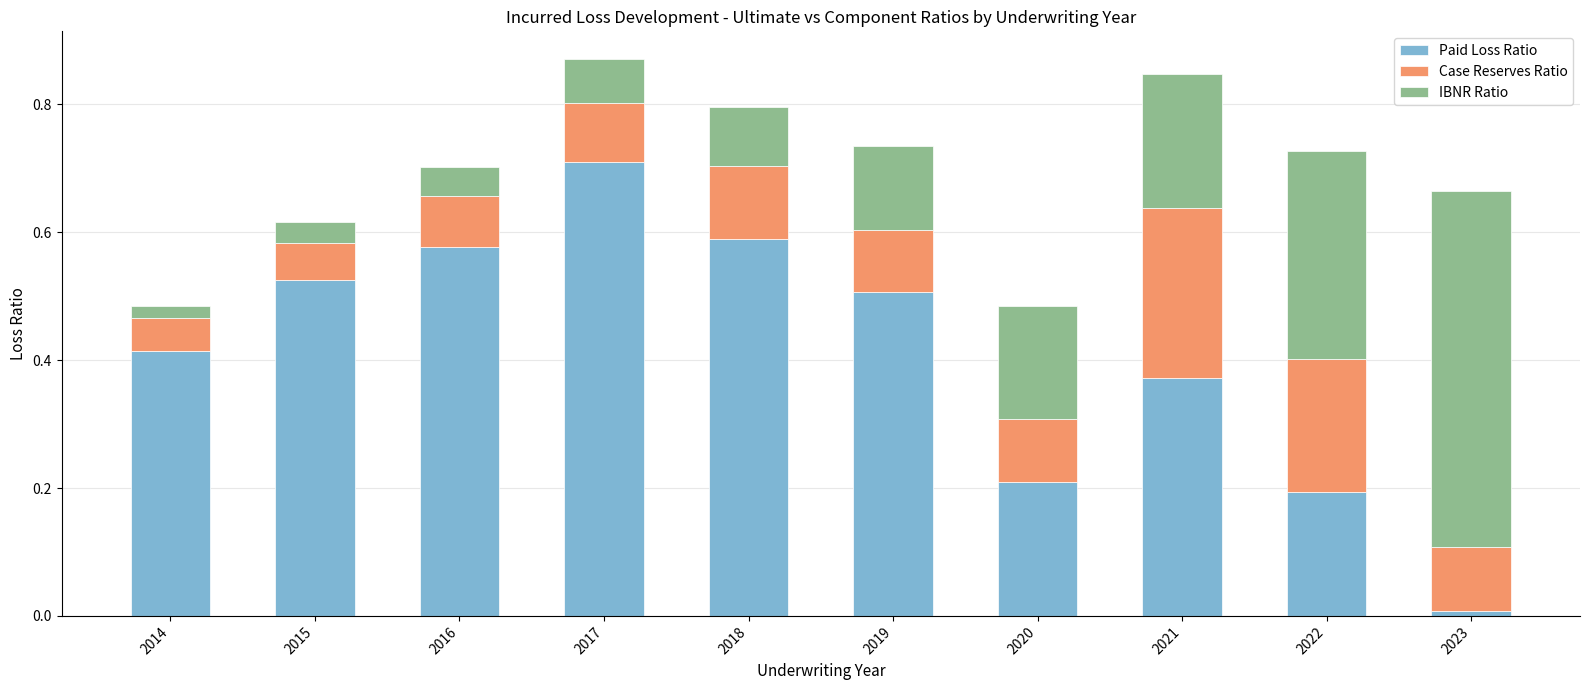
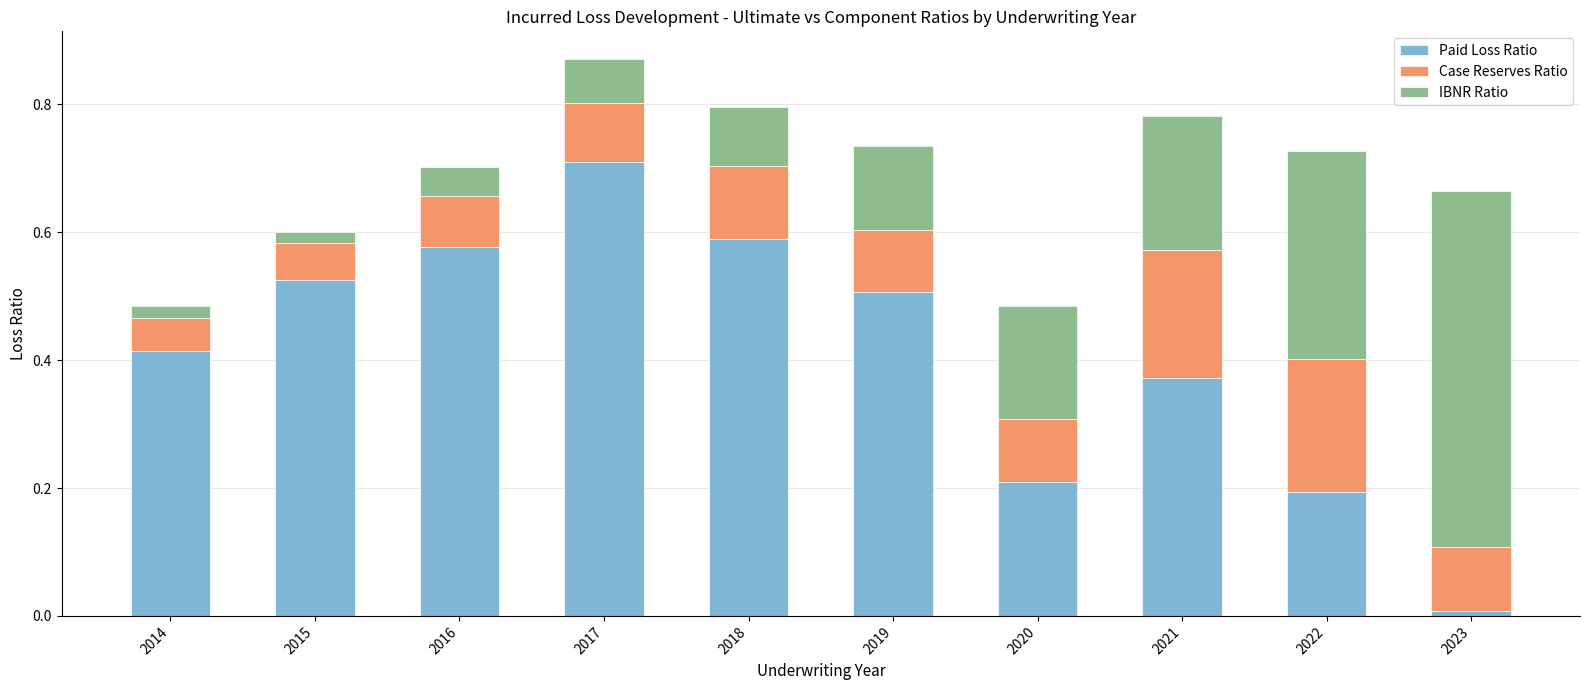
IBNR Ratio, 2015: 0.03 -> 0.02
Case Reserves Ratio, 2021: 0.26 -> 0.20
